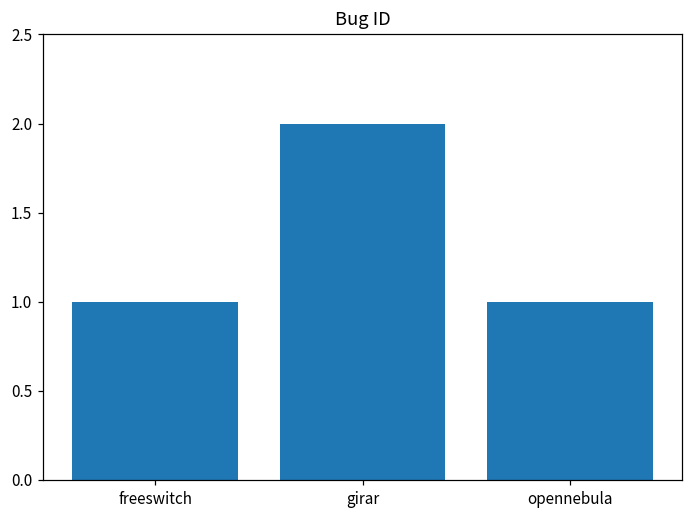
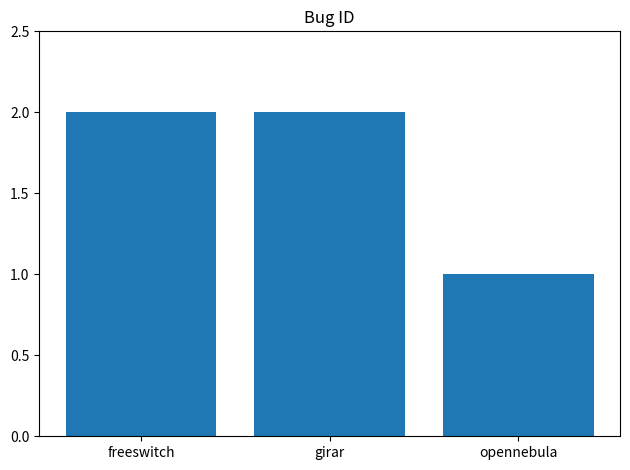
freeswitch: 1 -> 2
